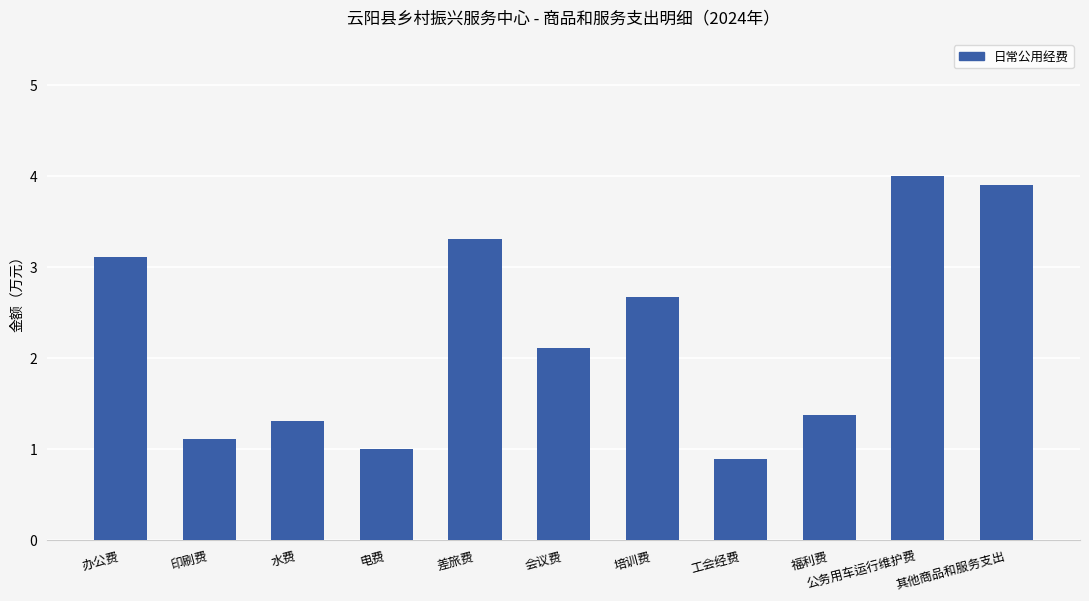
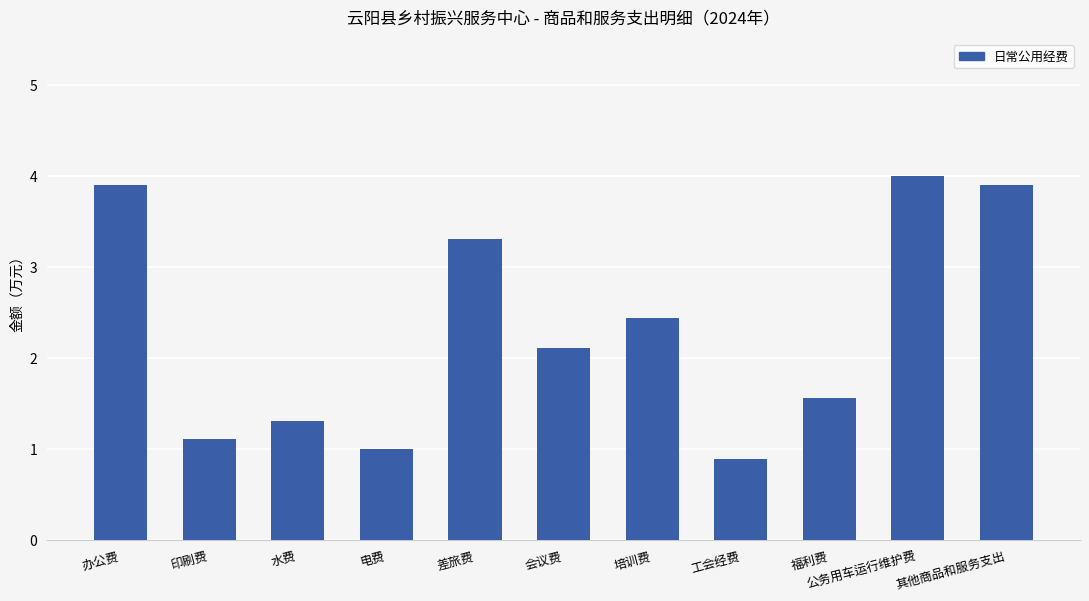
办公费: 3.1 -> 3.9
培训费: 2.7 -> 2.4
福利费: 1.4 -> 1.6
